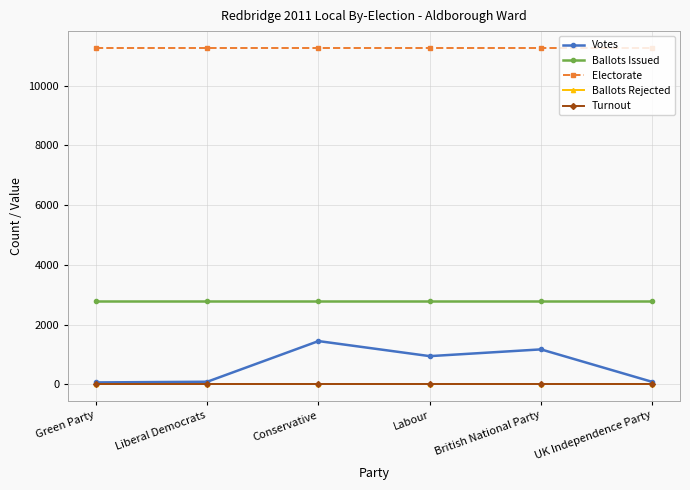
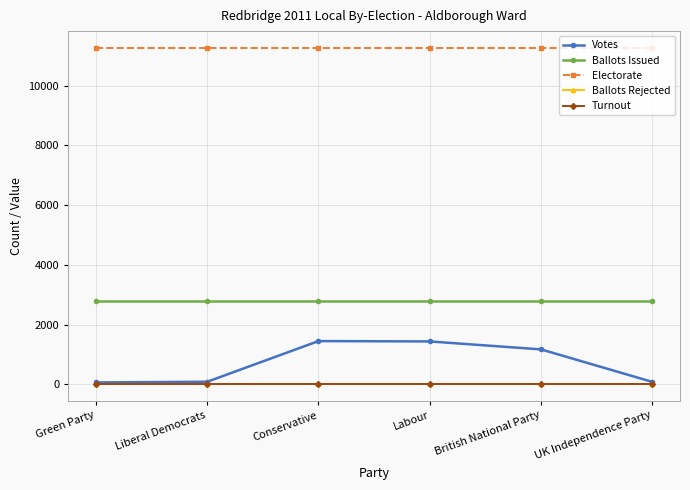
Votes, Labour: 900 -> 1400
